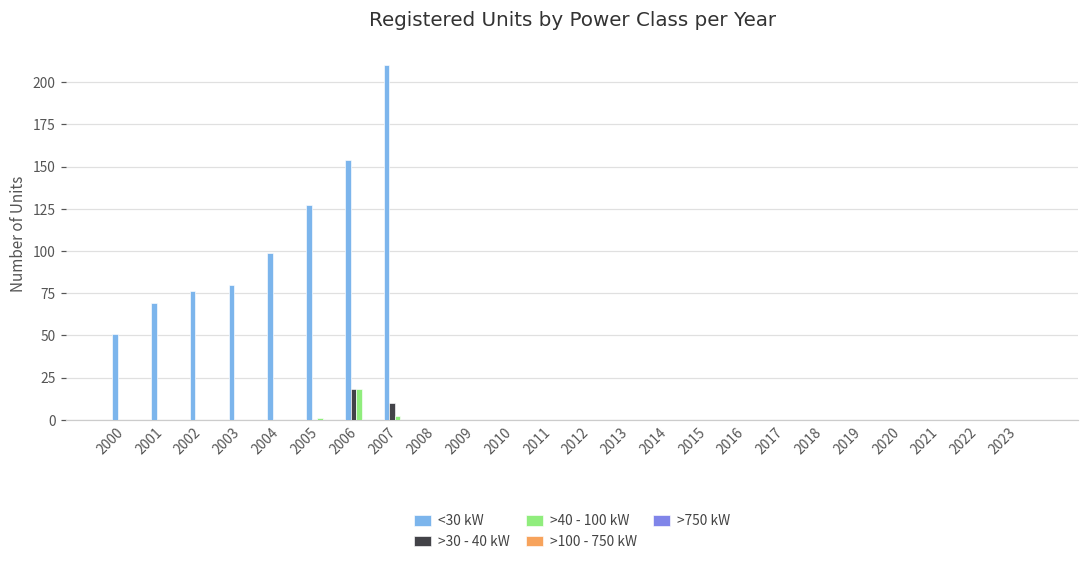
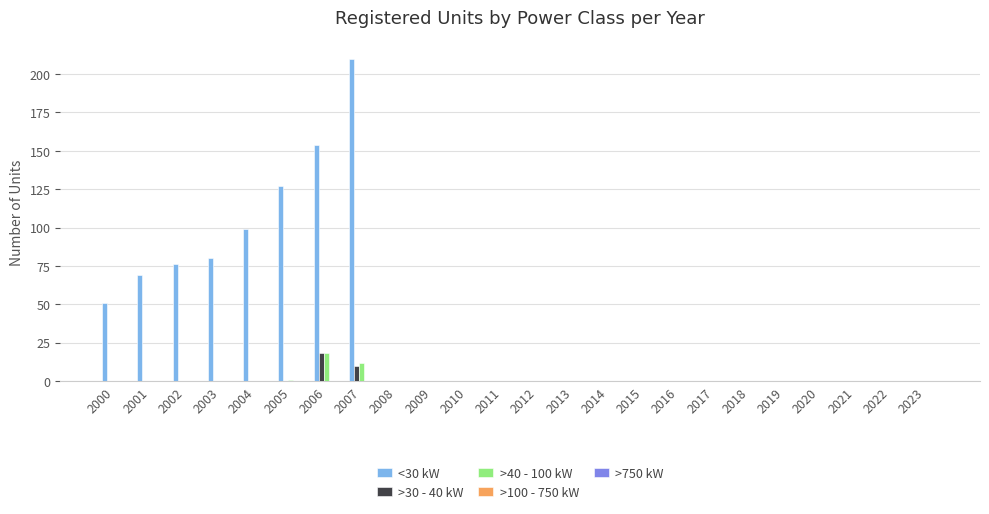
>40 - 100 kW, 2007: 2 -> 12
